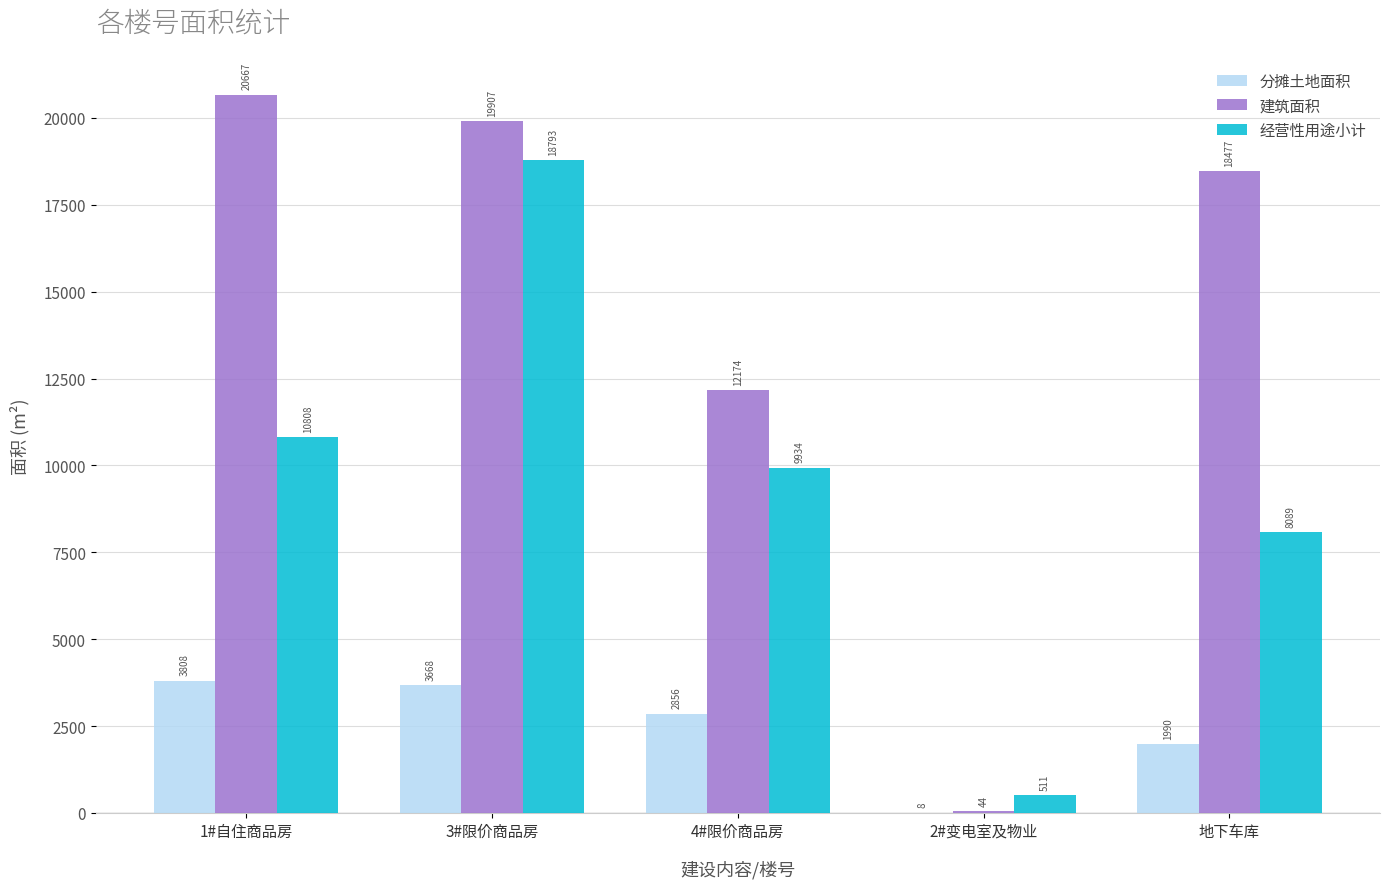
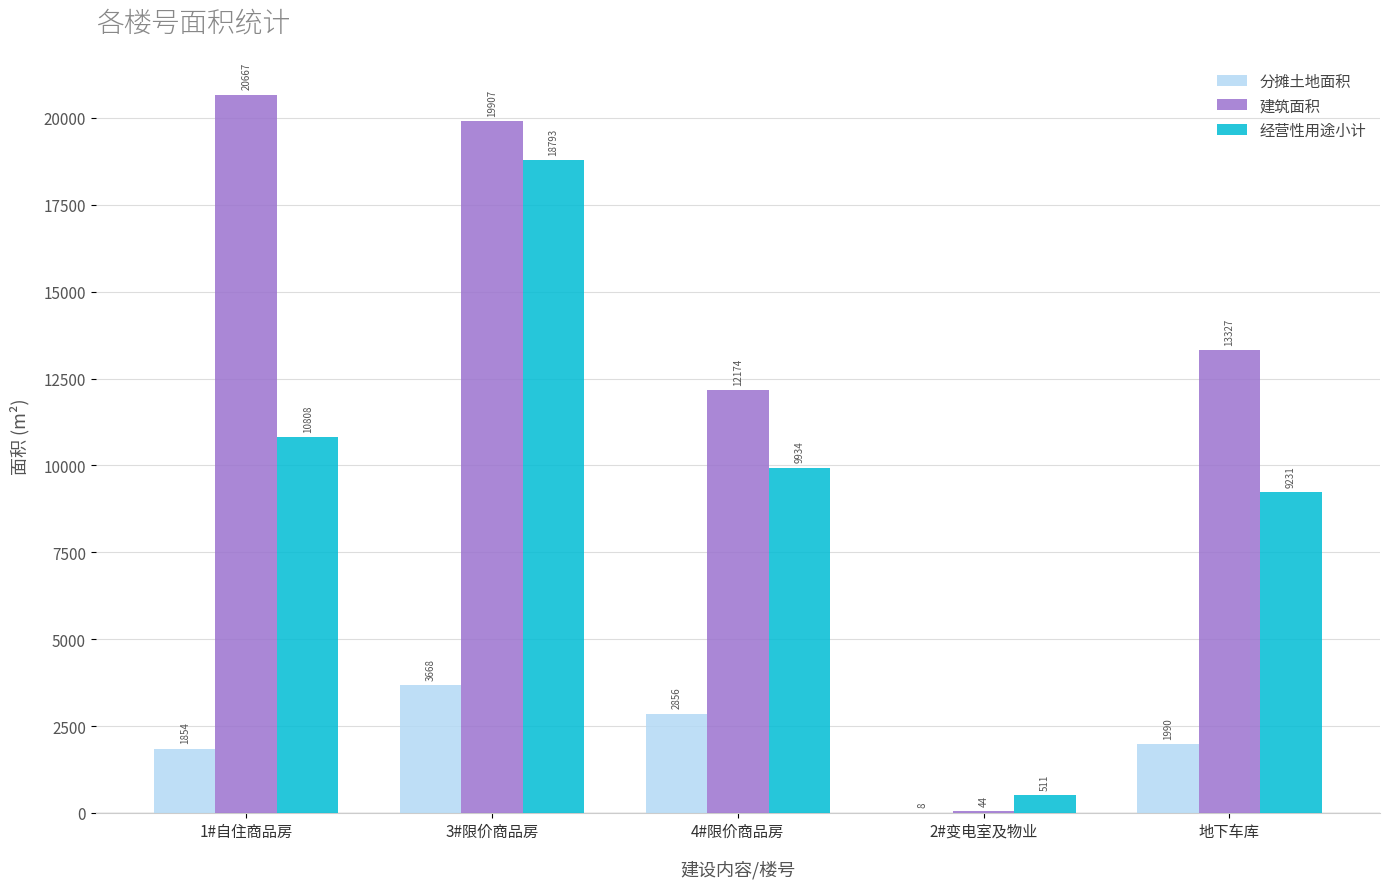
分摊土地面积, 1#自住商品房: 3808 -> 1854
建筑面积, 地下车库: 18477 -> 13327
经营性用途小计, 地下车库: 8089 -> 9231
